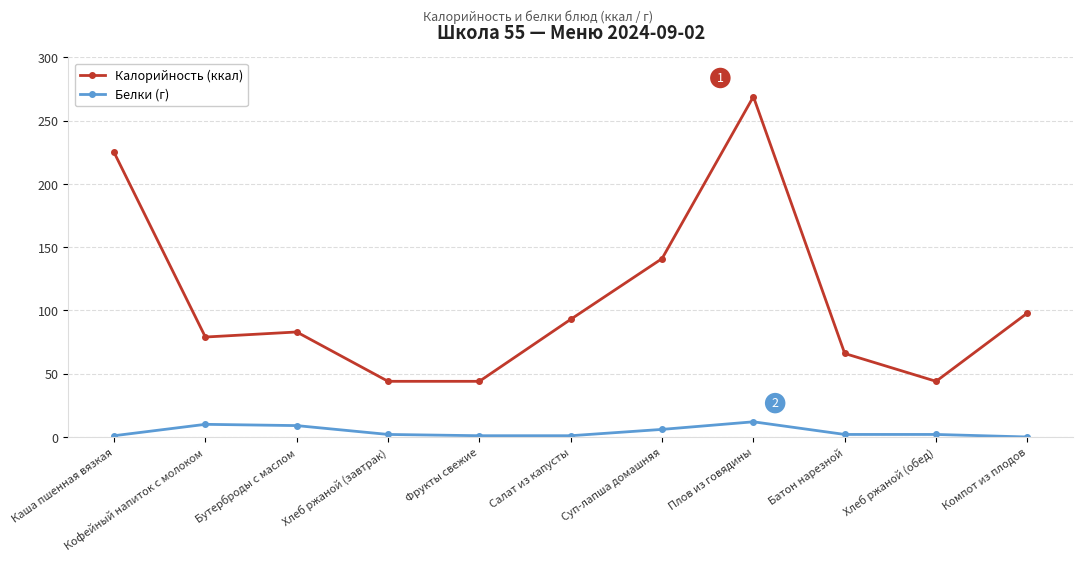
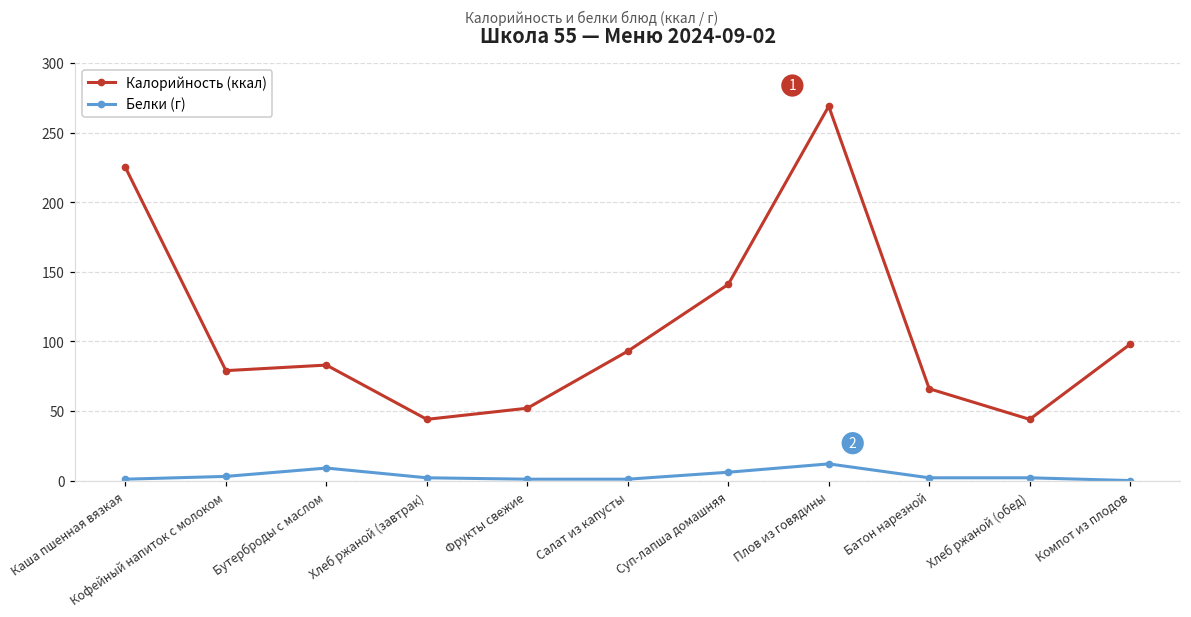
Белки (г), Кофейный напиток с молоком: 10 -> 3
Калорийность (ккал), Фрукты свежие: 44 -> 52
